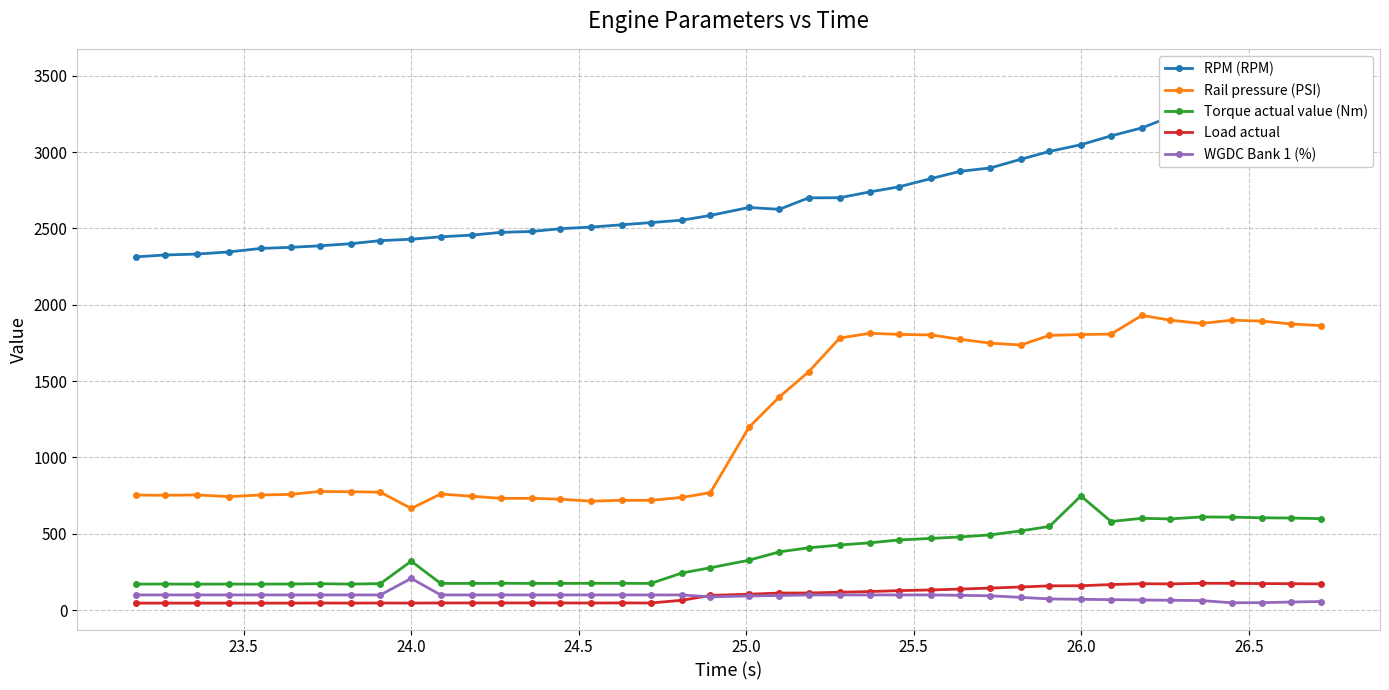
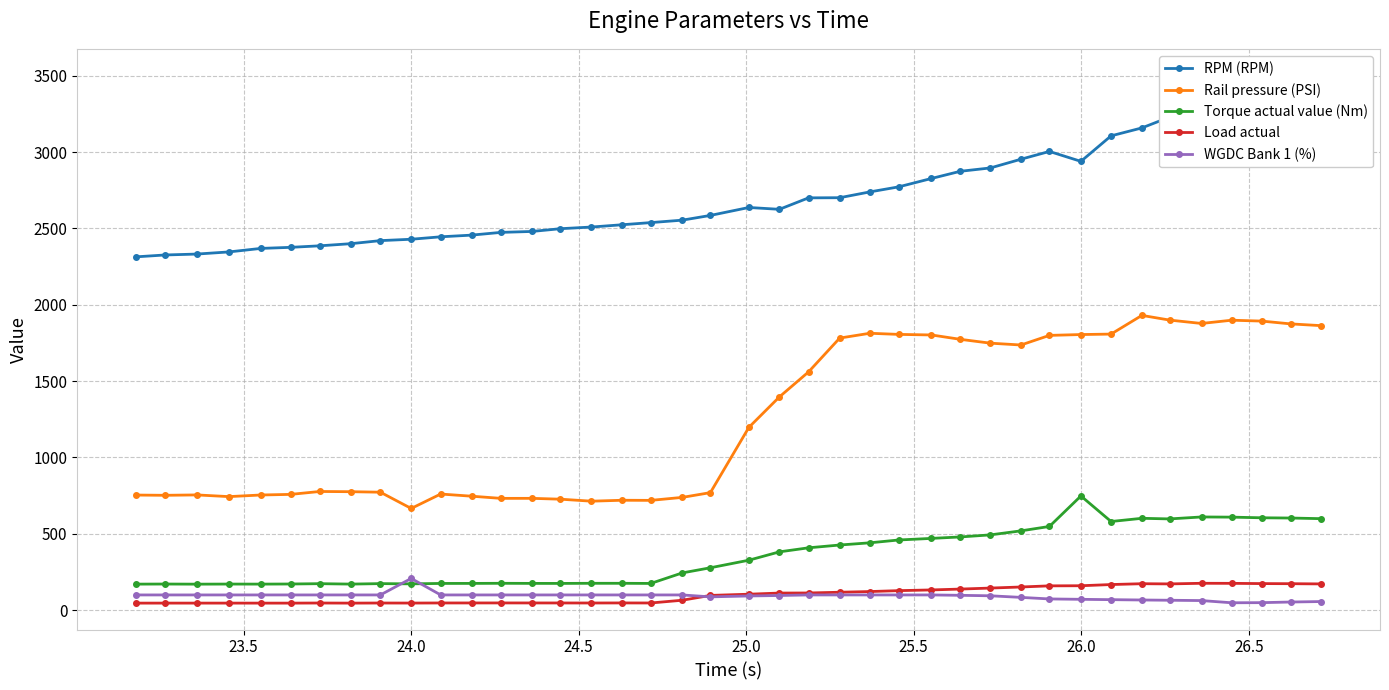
Torque actual value (Nm), 24.0: 320 -> 170
RPM (RPM), 26.0: 3050 -> 2940
